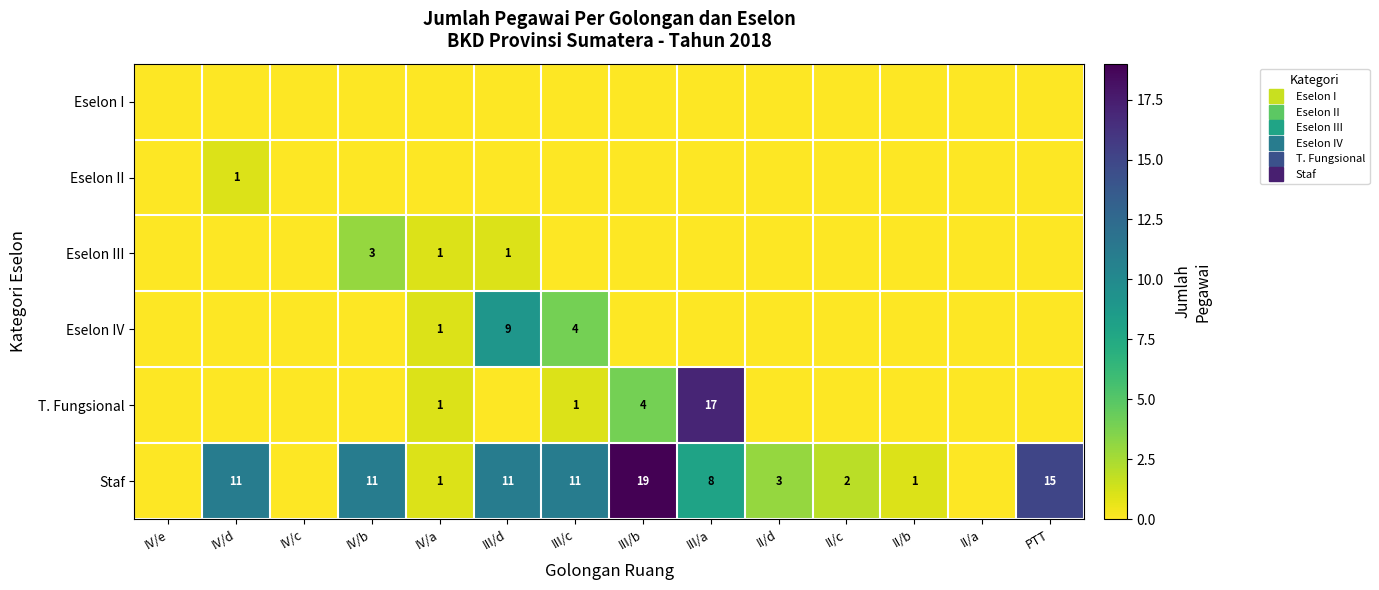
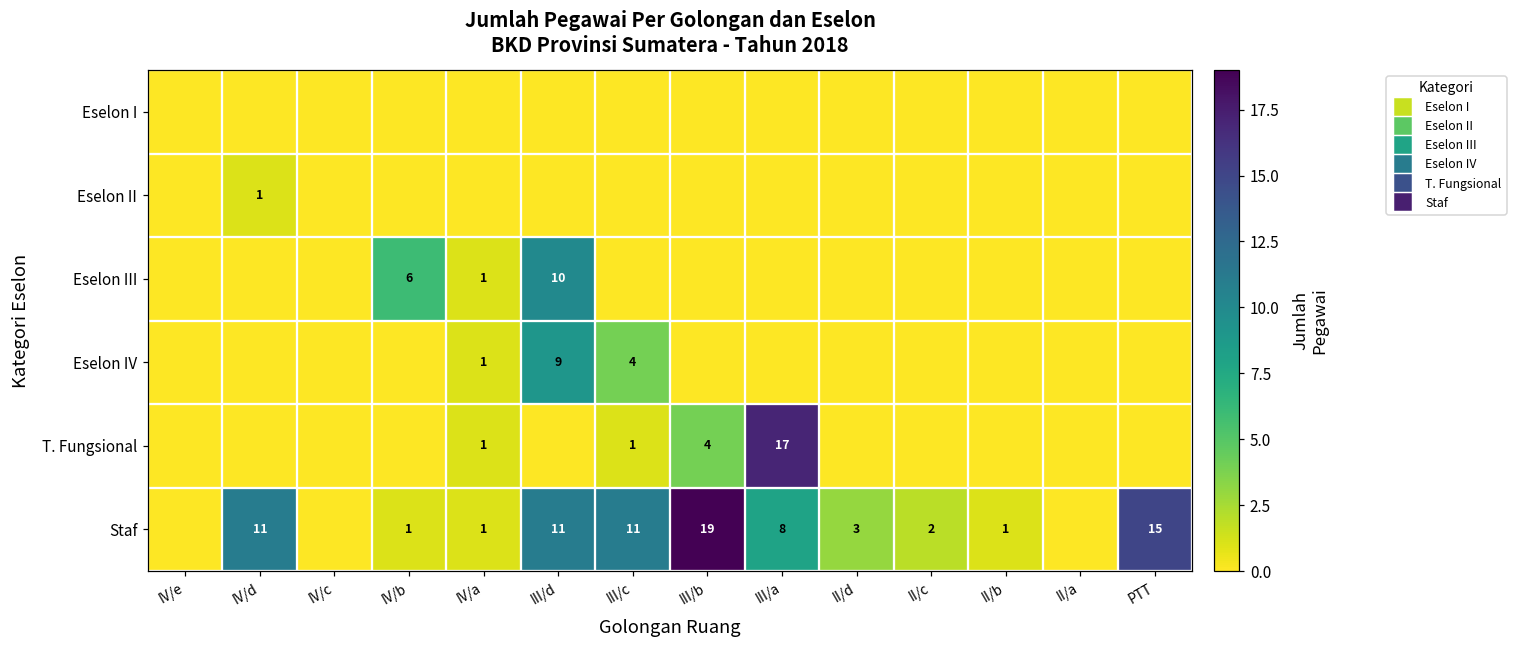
Eselon III, IV/b: 3 -> 6
Eselon III, III/d: 1 -> 10
Staf, IV/b: 11 -> 1
